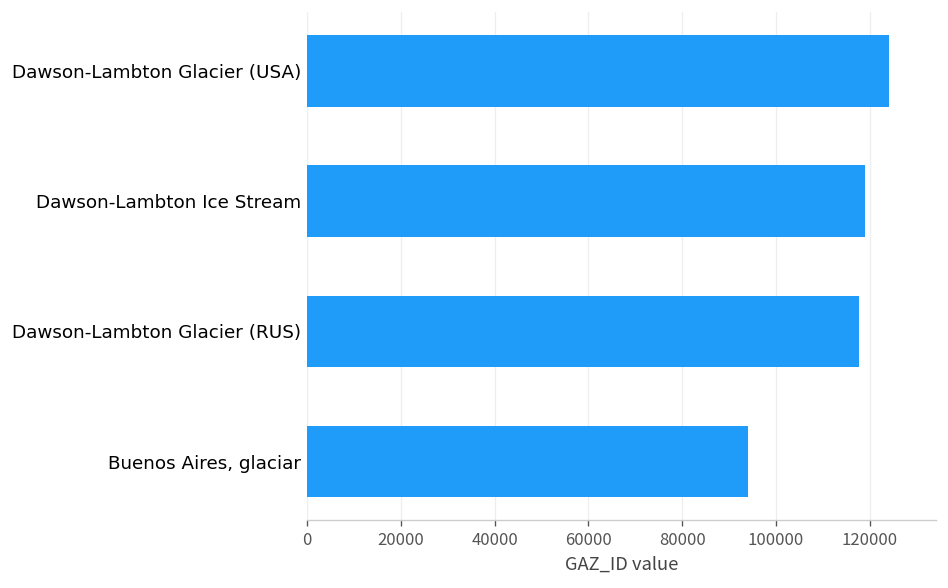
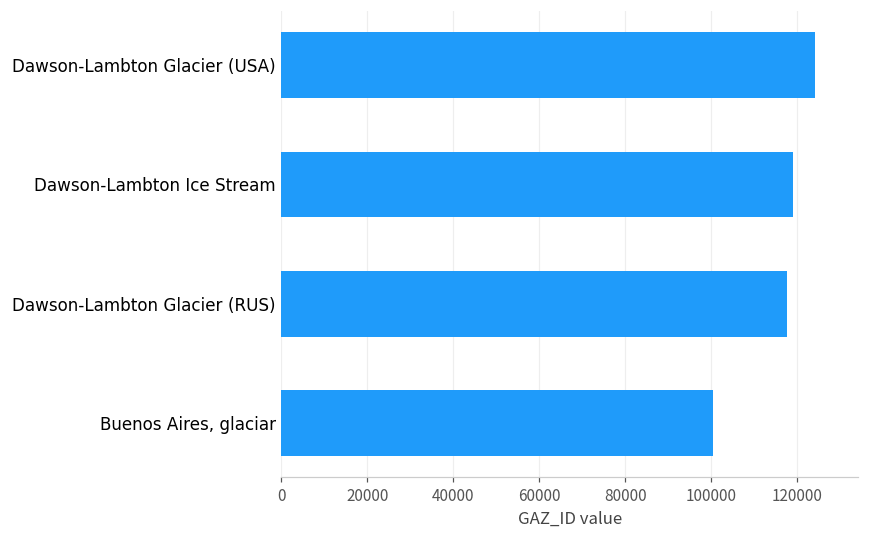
Buenos Aires, glaciar: 94000 -> 100000
